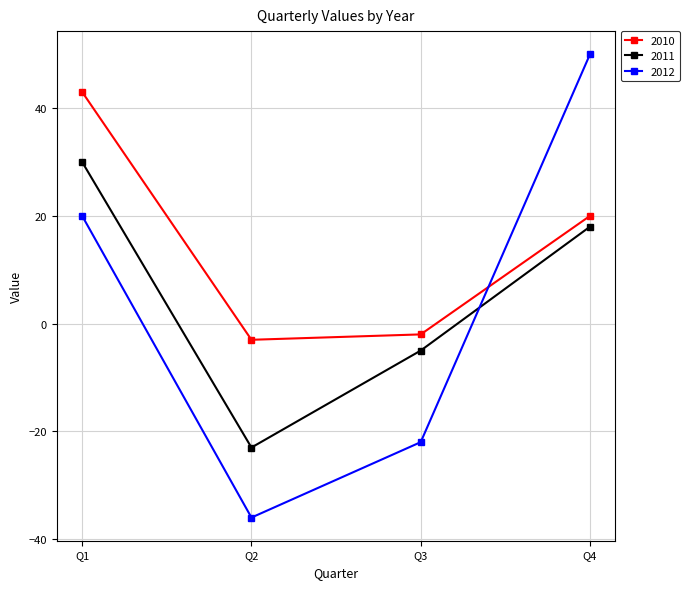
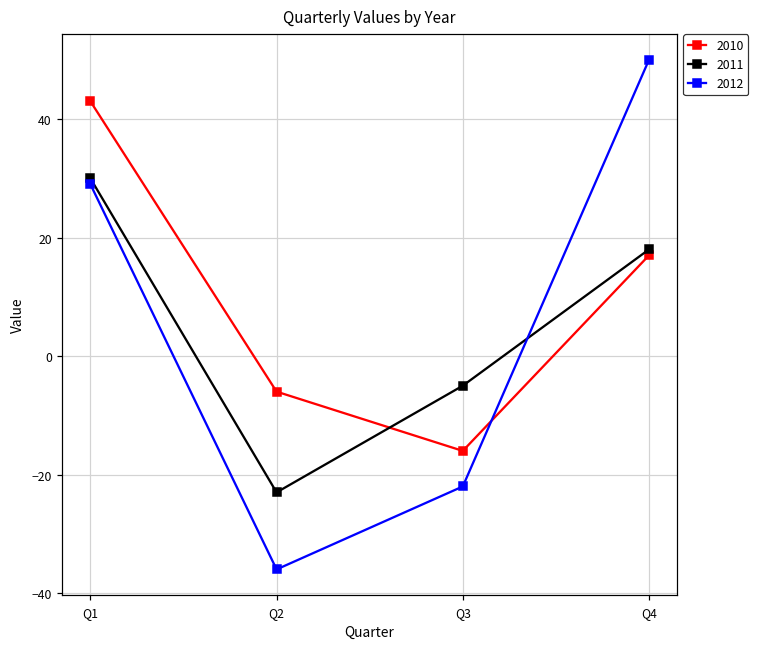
2012, Q1: 20 -> 29
2010, Q2: -3 -> -6
2010, Q3: -2 -> -16
2010, Q4: 20 -> 17
